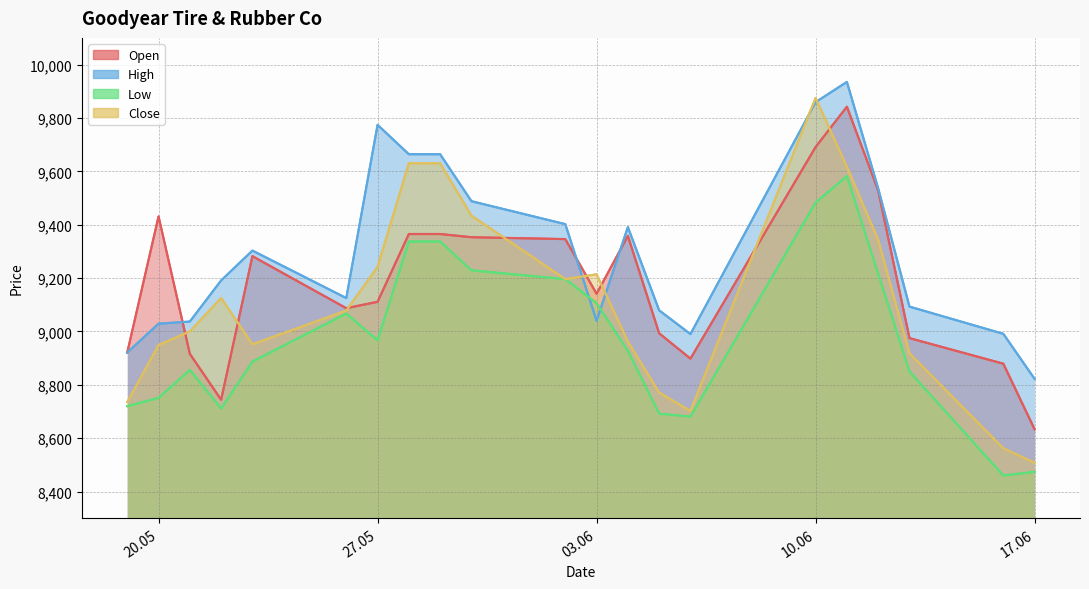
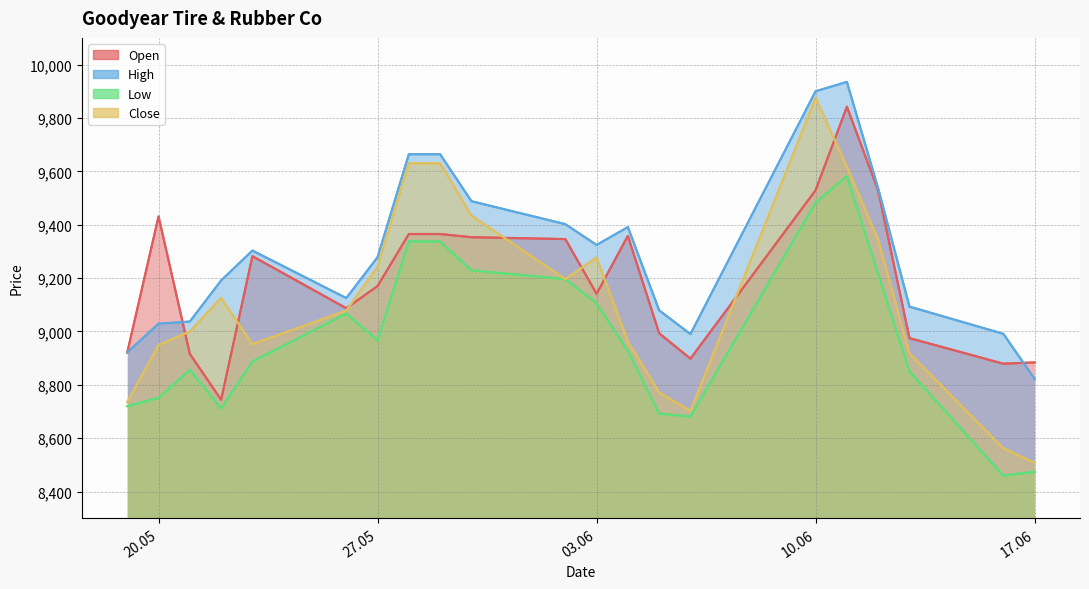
Open, 27.05: 9,110 -> 9,170
High, 27.05: 9,770 -> 9,280
High, 03.06: 9,040 -> 9,320
Close, 03.06: 9,210 -> 9,280
Open, 10.06: 9,690 -> 9,530
High, 10.06: 9,860 -> 9,900
Open, 17.06: 8,630 -> 8,880
